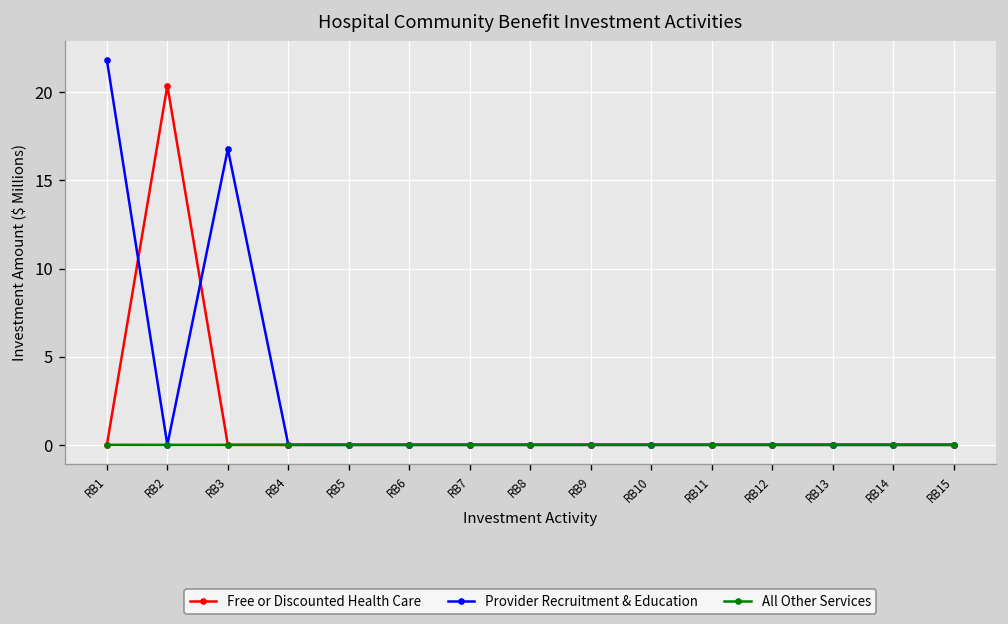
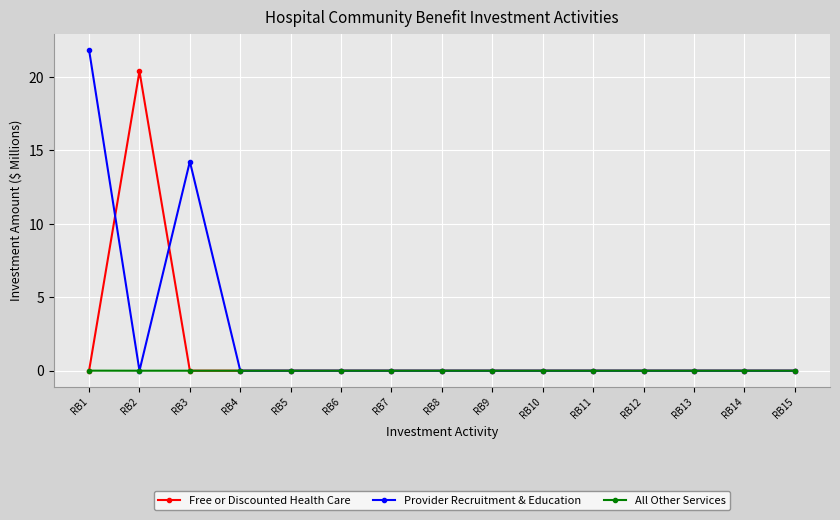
Provider Recruitment & Education, RB3: 16.8 -> 14.2
